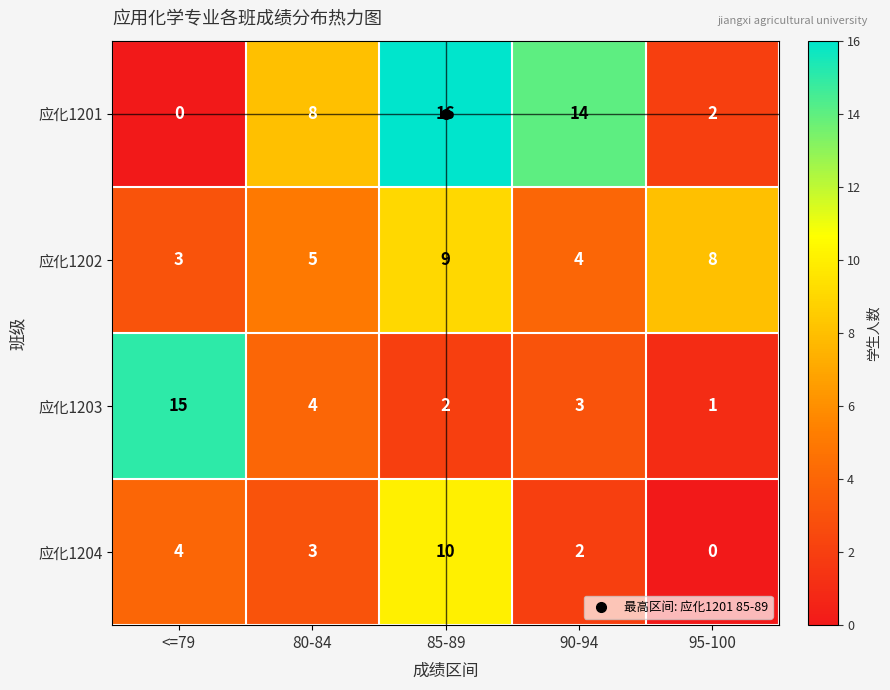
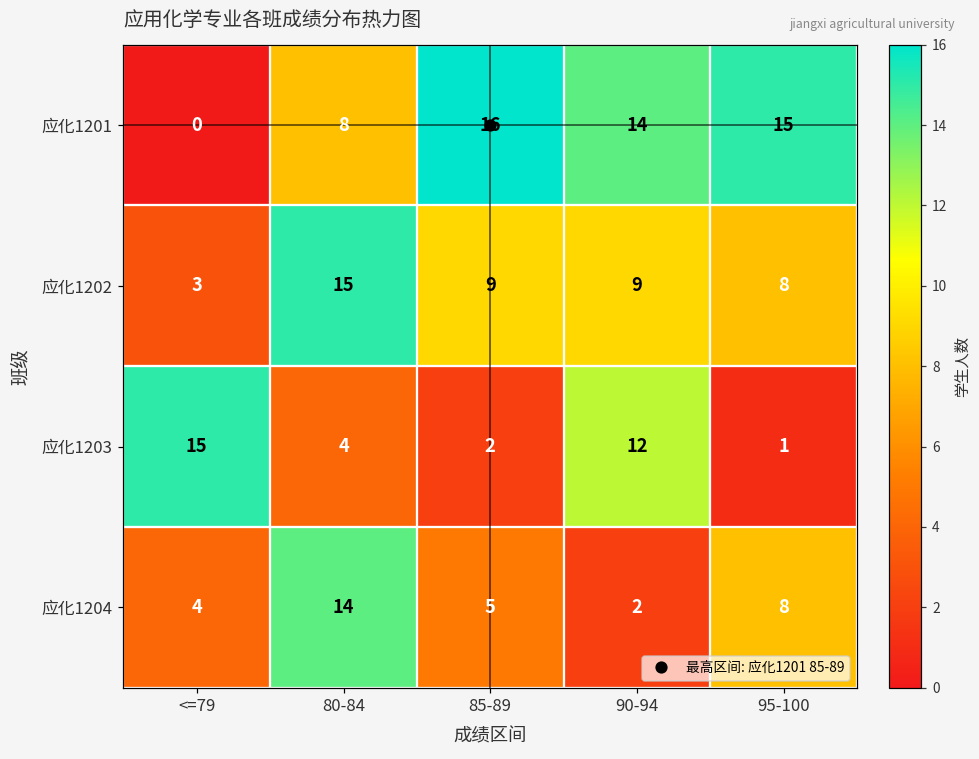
应化1201, 95-100: 2 -> 15
应化1202, 80-84: 5 -> 15
应化1202, 90-94: 4 -> 9
应化1203, 90-94: 3 -> 12
应化1204, 80-84: 3 -> 14
应化1204, 85-89: 10 -> 5
应化1204, 95-100: 0 -> 8
